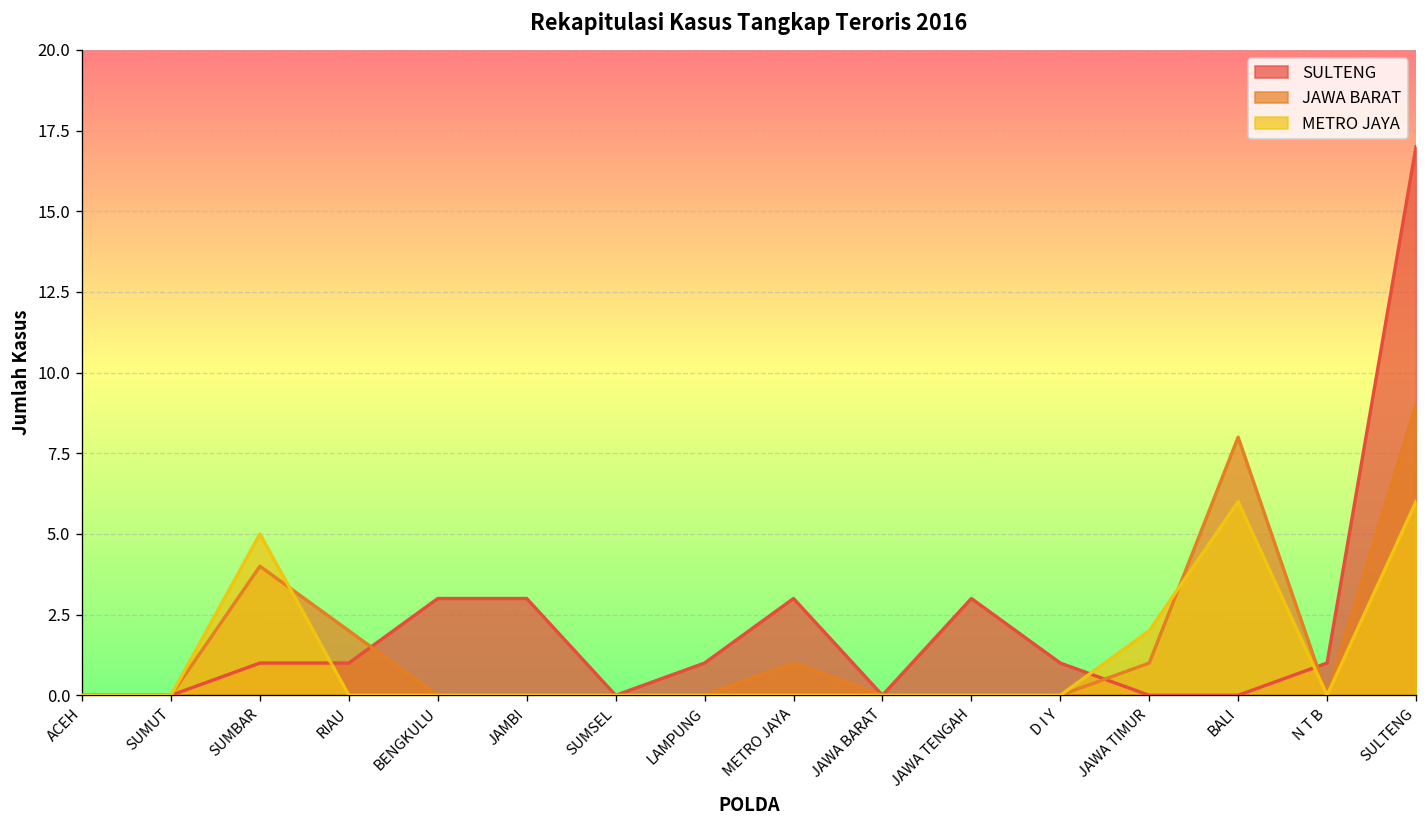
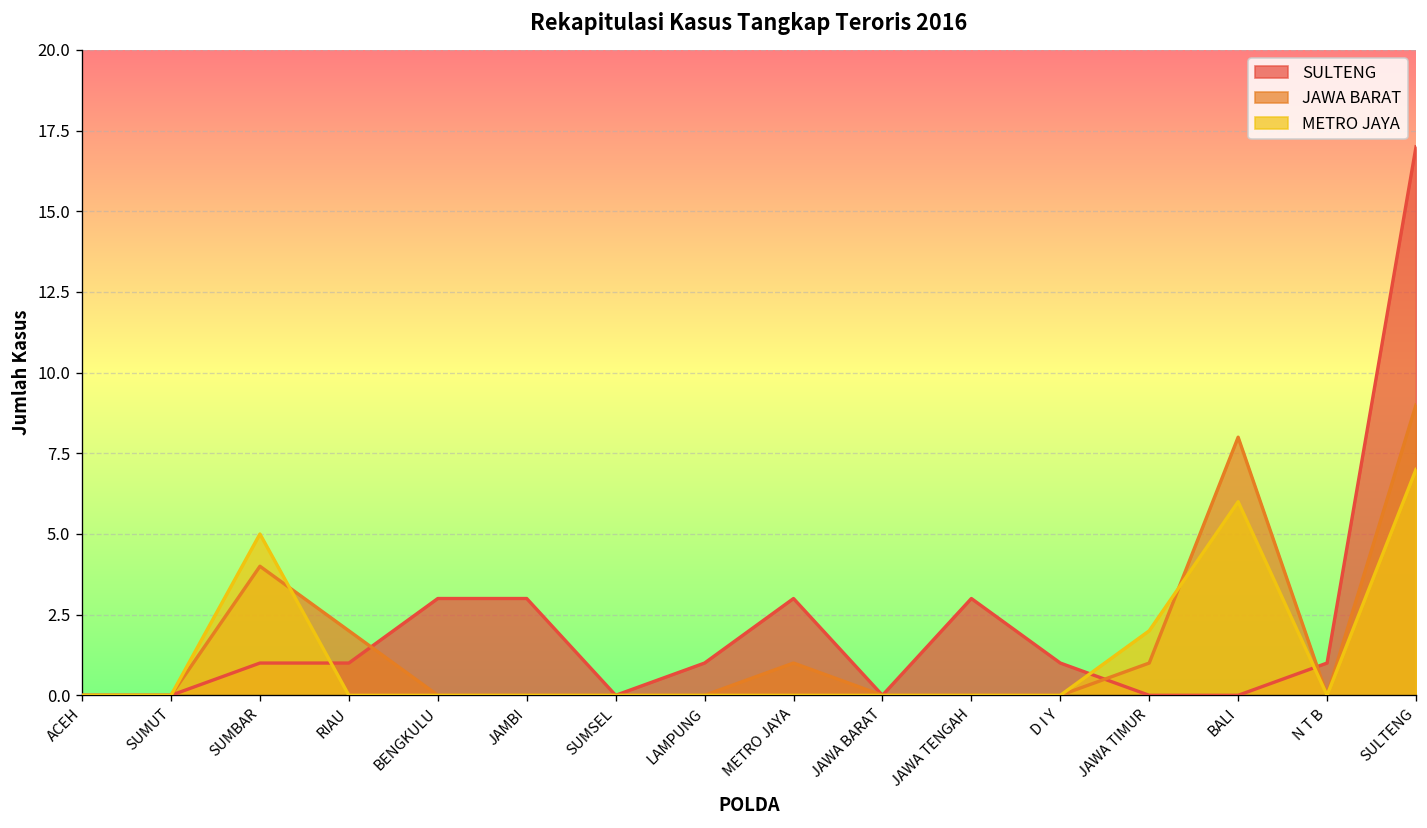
METRO JAYA, SULTENG: 6 -> 7
